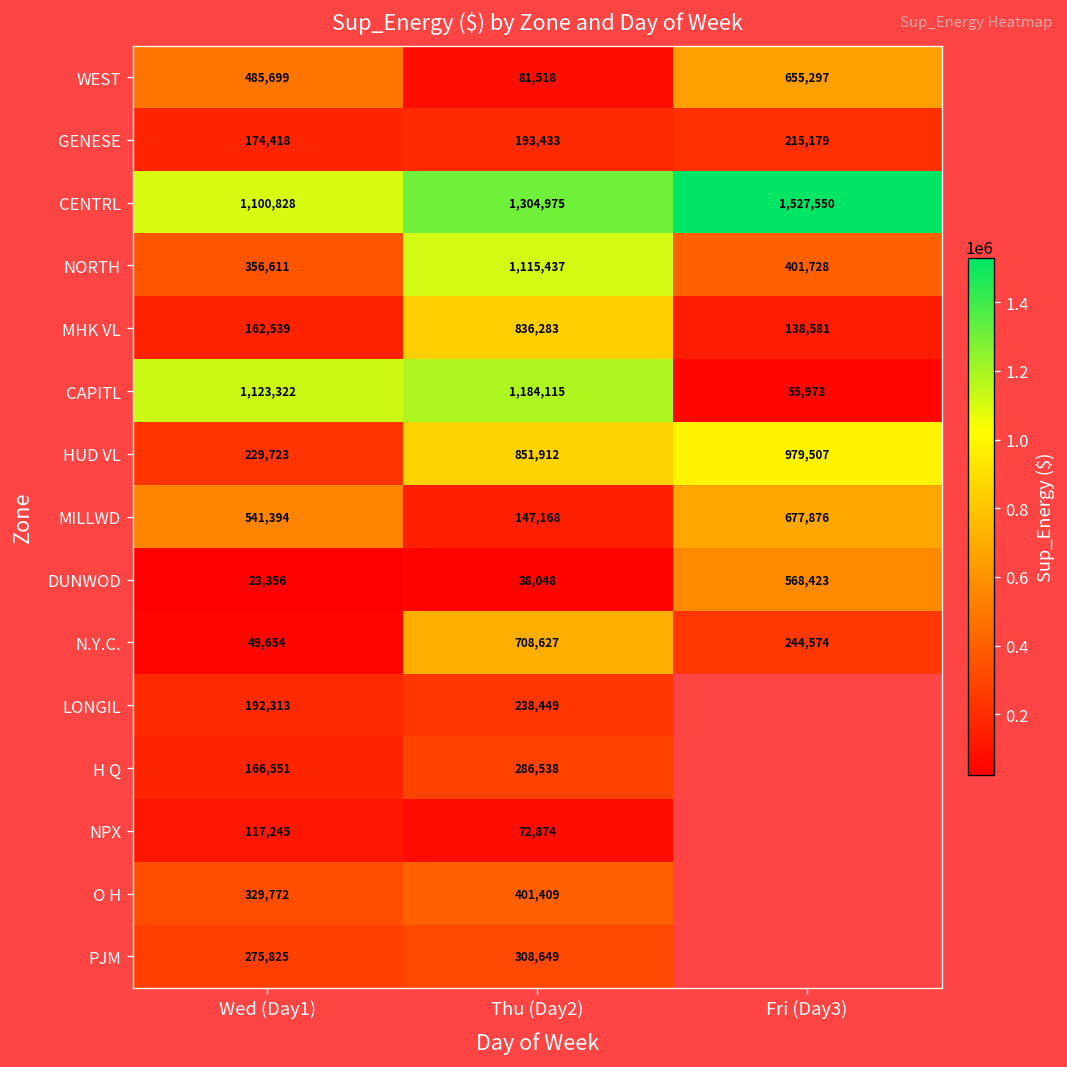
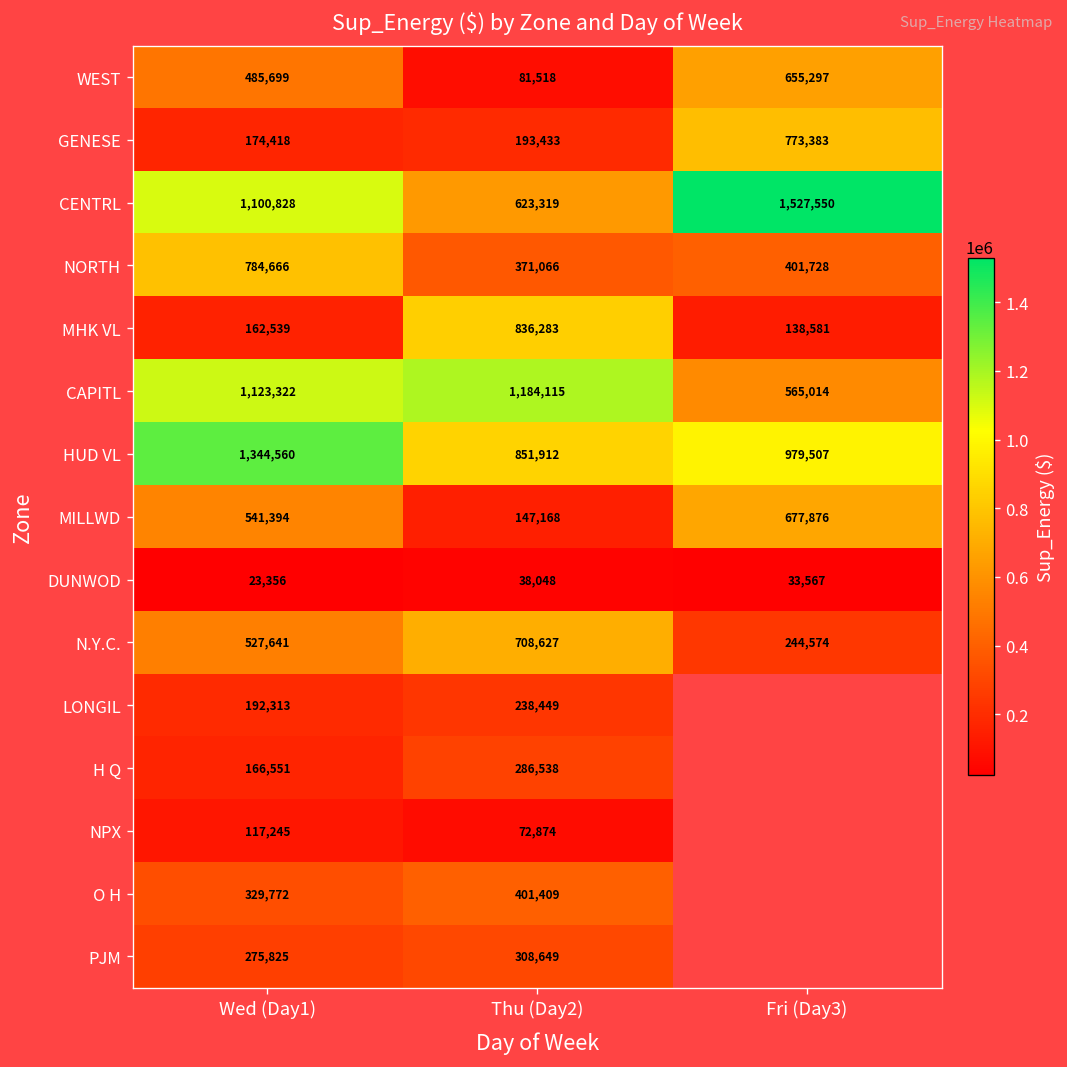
GENESE, Fri (Day3): 215,179 -> 773,383
CENTRL, Thu (Day2): 1,304,975 -> 623,319
NORTH, Wed (Day1): 356,611 -> 784,666
NORTH, Thu (Day2): 1,115,437 -> 371,066
CAPITL, Fri (Day3): 55,973 -> 565,014
HUD VL, Wed (Day1): 229,723 -> 1,344,560
DUNWOD, Fri (Day3): 568,423 -> 33,567
N.Y.C., Wed (Day1): 49,654 -> 527,641
